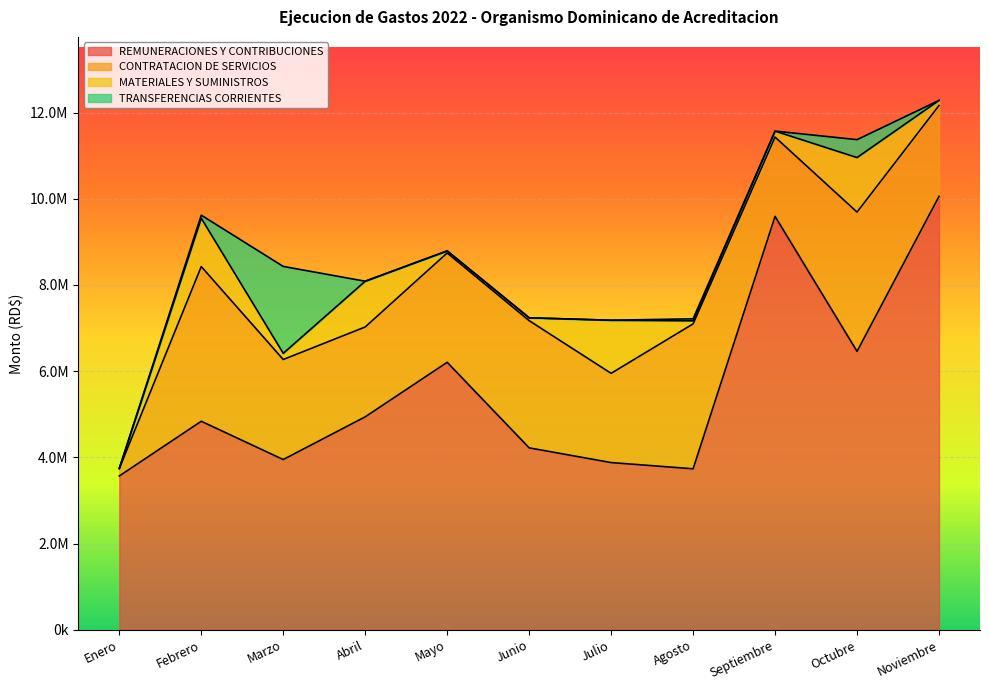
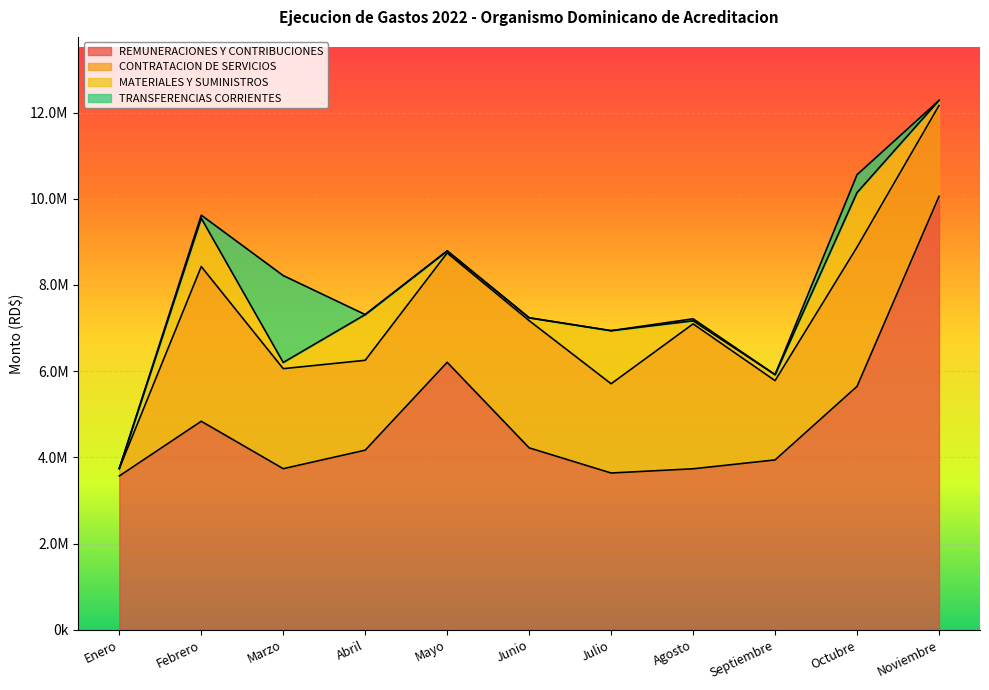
REMUNERACIONES Y CONTRIBUCIONES, Marzo: 3900000 -> 3700000
REMUNERACIONES Y CONTRIBUCIONES, Abril: 4900000 -> 4200000
REMUNERACIONES Y CONTRIBUCIONES, Julio: 3900000 -> 3600000
REMUNERACIONES Y CONTRIBUCIONES, Septiembre: 9600000 -> 3900000
REMUNERACIONES Y CONTRIBUCIONES, Octubre: 6500000 -> 5600000
